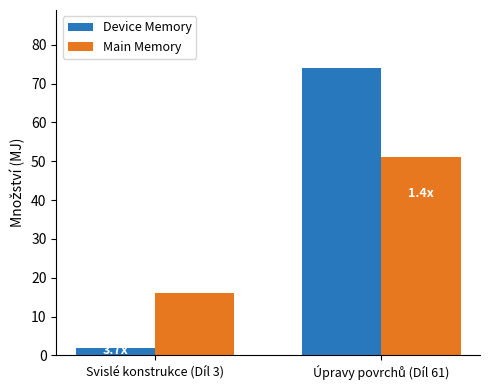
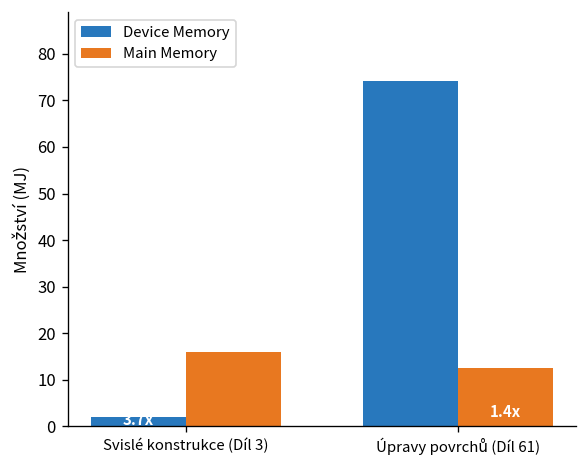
Main Memory, Úpravy povrchů (Díl 61): 51 -> 12
